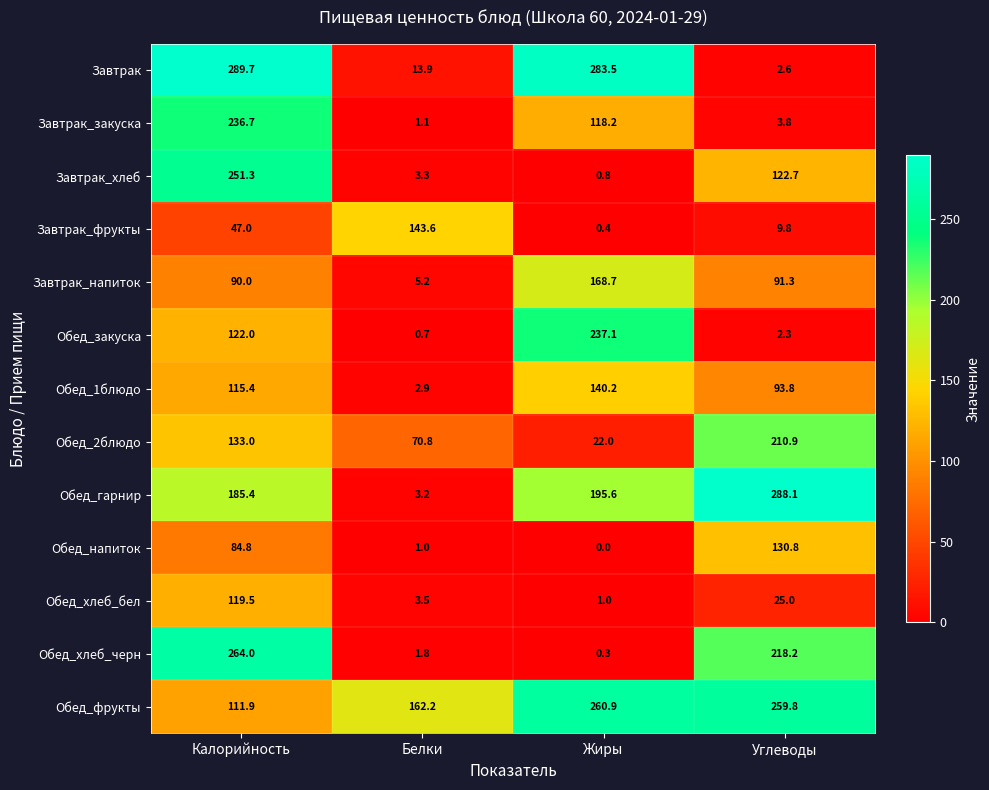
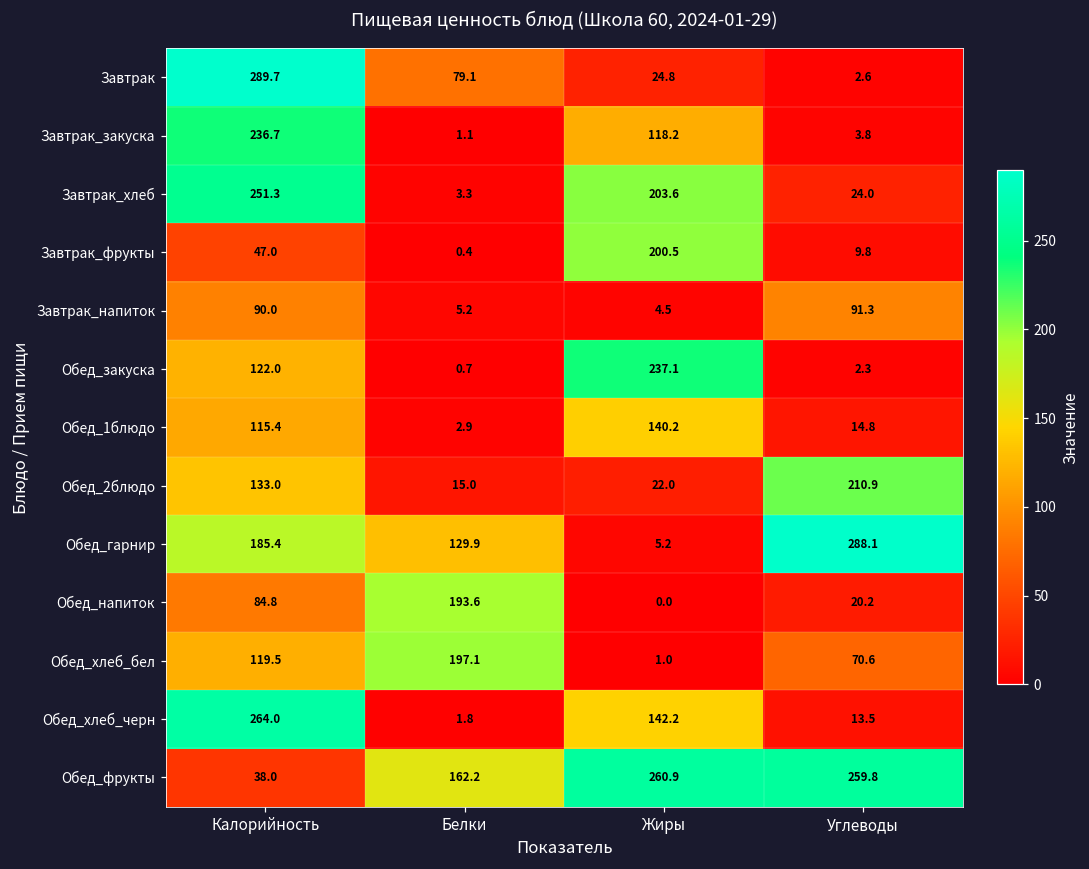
Завтрак, Белки: 13.9 -> 79.1
Завтрак, Жиры: 283.5 -> 24.8
Завтрак_хлеб, Жиры: 0.8 -> 203.6
Завтрак_хлеб, Углеводы: 122.7 -> 24.0
Завтрак_фрукты, Белки: 143.6 -> 0.4
Завтрак_фрукты, Жиры: 0.4 -> 200.5
Завтрак_напиток, Жиры: 168.7 -> 4.5
Обед_1блюдо, Углеводы: 93.8 -> 14.8
Обед_2блюдо, Белки: 70.8 -> 15.0
Обед_гарнир, Белки: 3.2 -> 129.9
Обед_гарнир, Жиры: 195.6 -> 5.2
Обед_напиток, Белки: 1.0 -> 193.6
Обед_напиток, Углеводы: 130.8 -> 20.2
Обед_хлеб_бел, Белки: 3.5 -> 197.1
Обед_хлеб_бел, Углеводы: 25.0 -> 70.6
Обед_хлеб_черн, Жиры: 0.3 -> 142.2
Обед_хлеб_черн, Углеводы: 218.2 -> 13.5
Обед_фрукты, Калорийность: 111.9 -> 38.0
